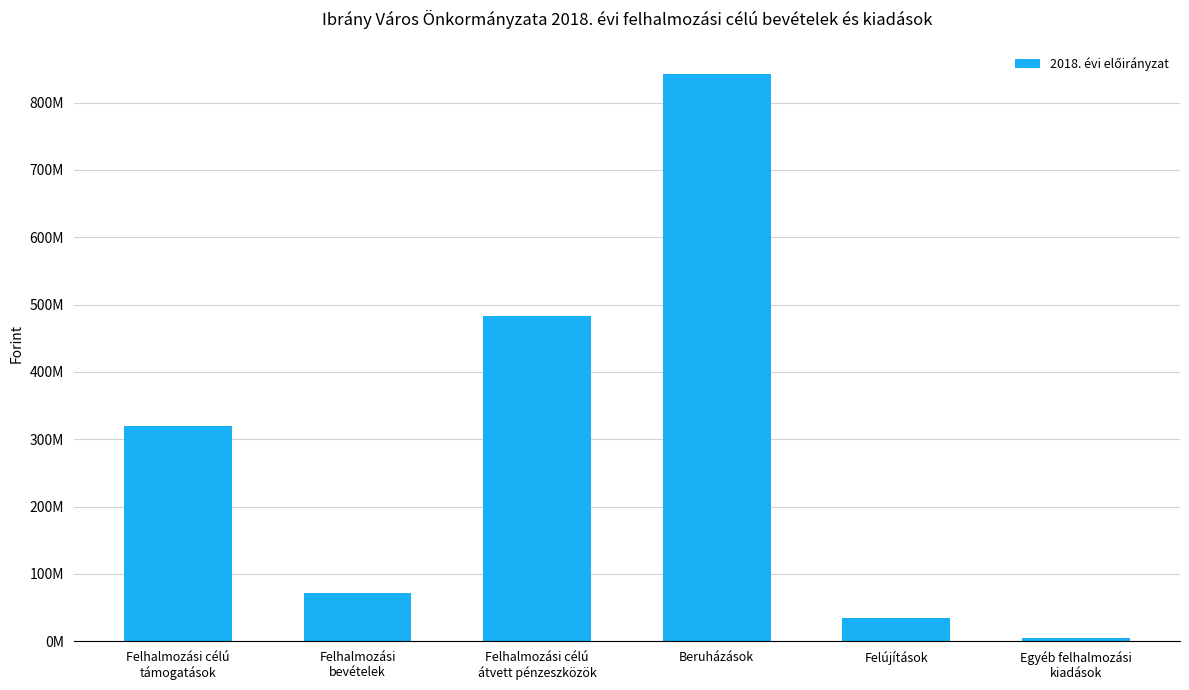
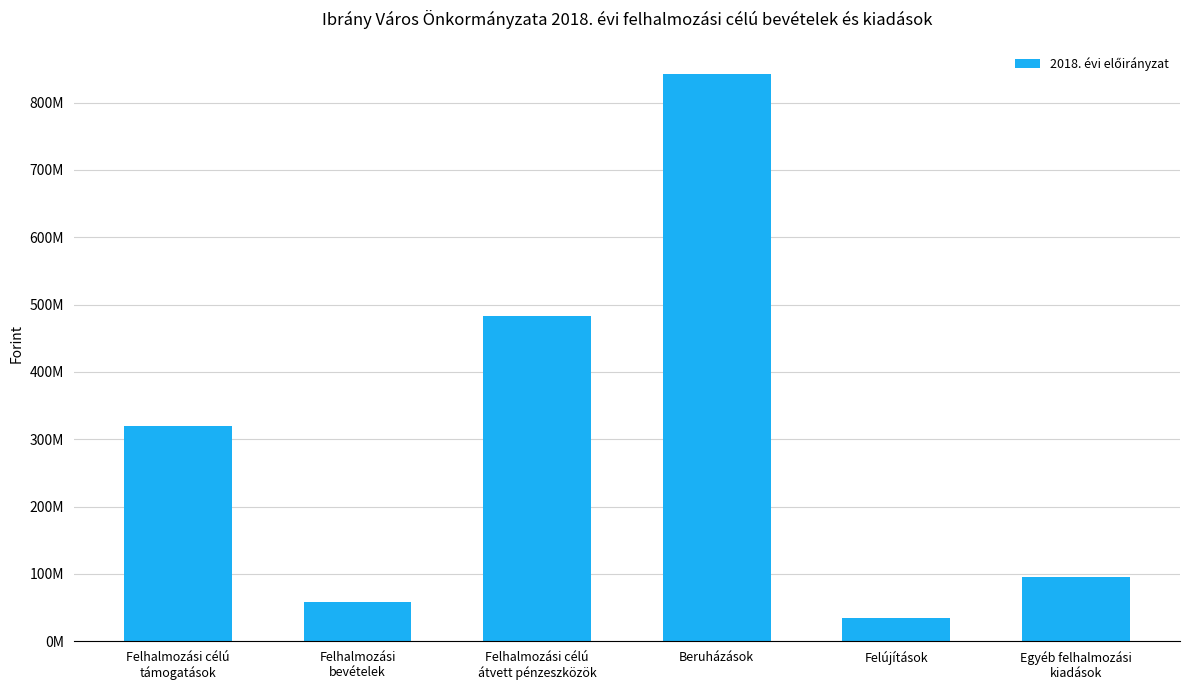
Felhalmozási bevételek: 70000000 -> 60000000
Egyéb felhalmozási kiadások: 0 -> 90000000
